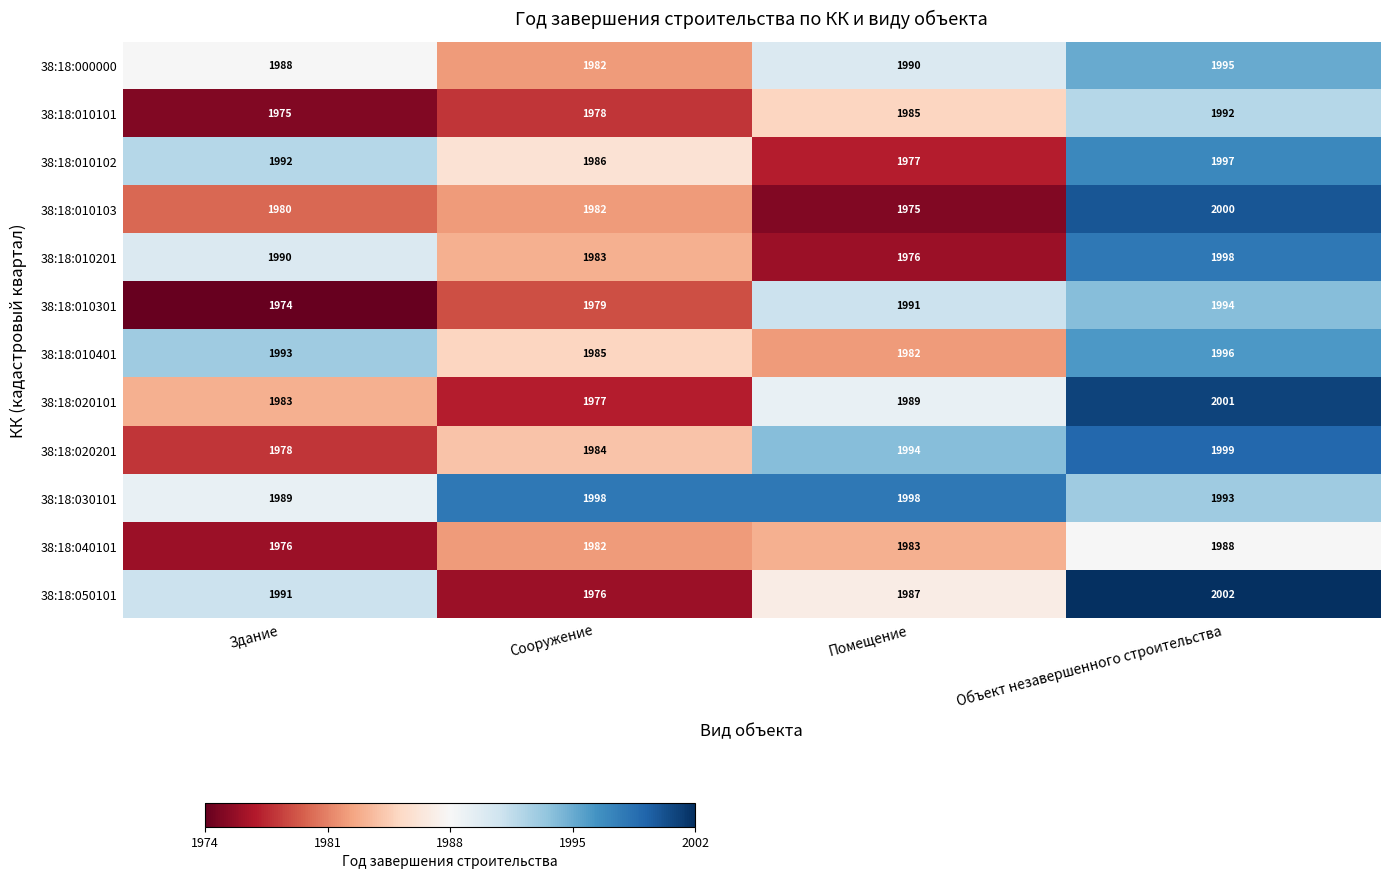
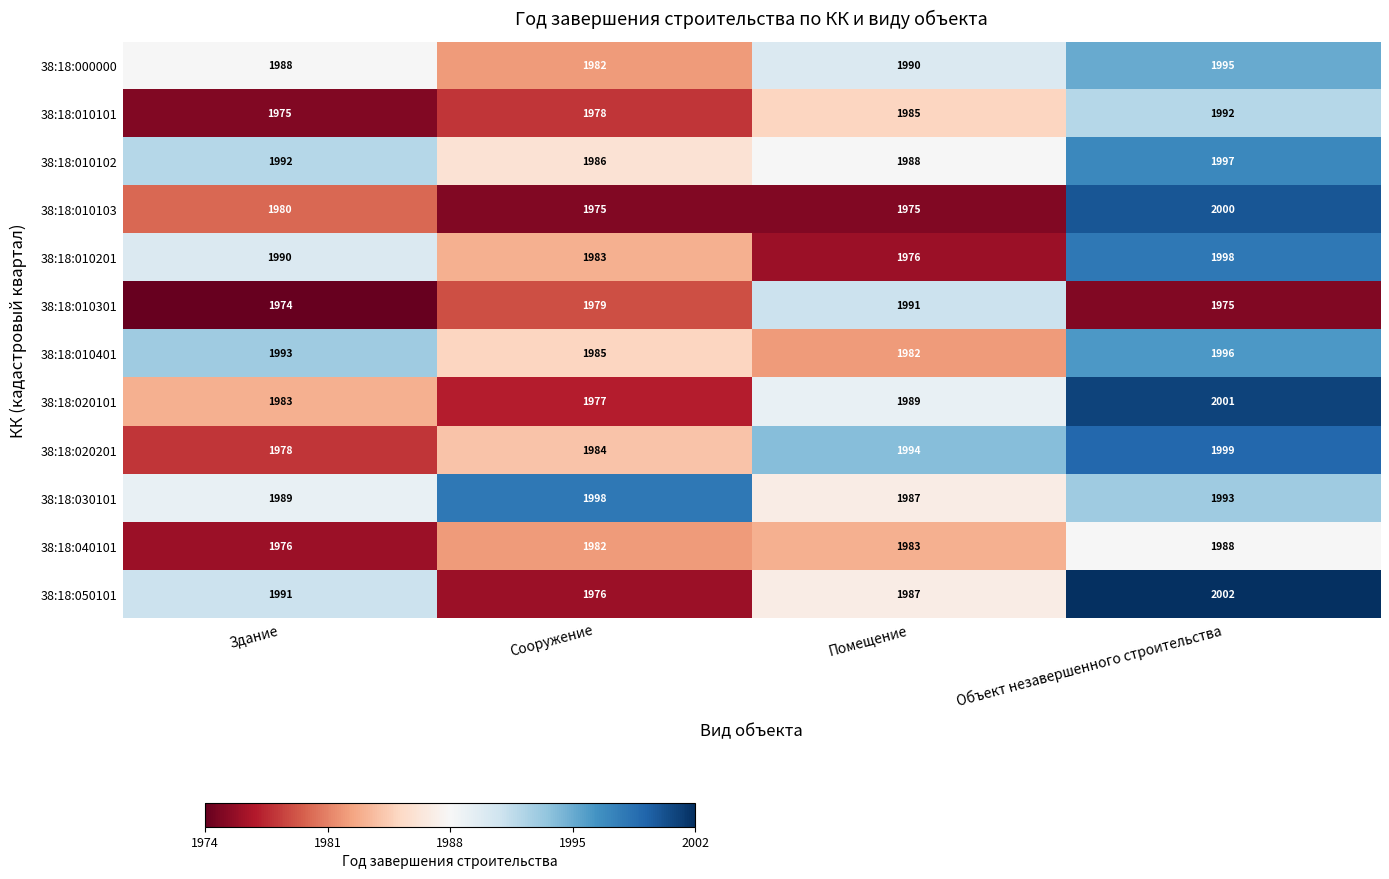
38:18:010102, Помещение: 1977 -> 1988
38:18:010103, Сооружение: 1982 -> 1975
38:18:010301, Объект незавершенного строительства: 1994 -> 1975
38:18:030101, Помещение: 1998 -> 1987
